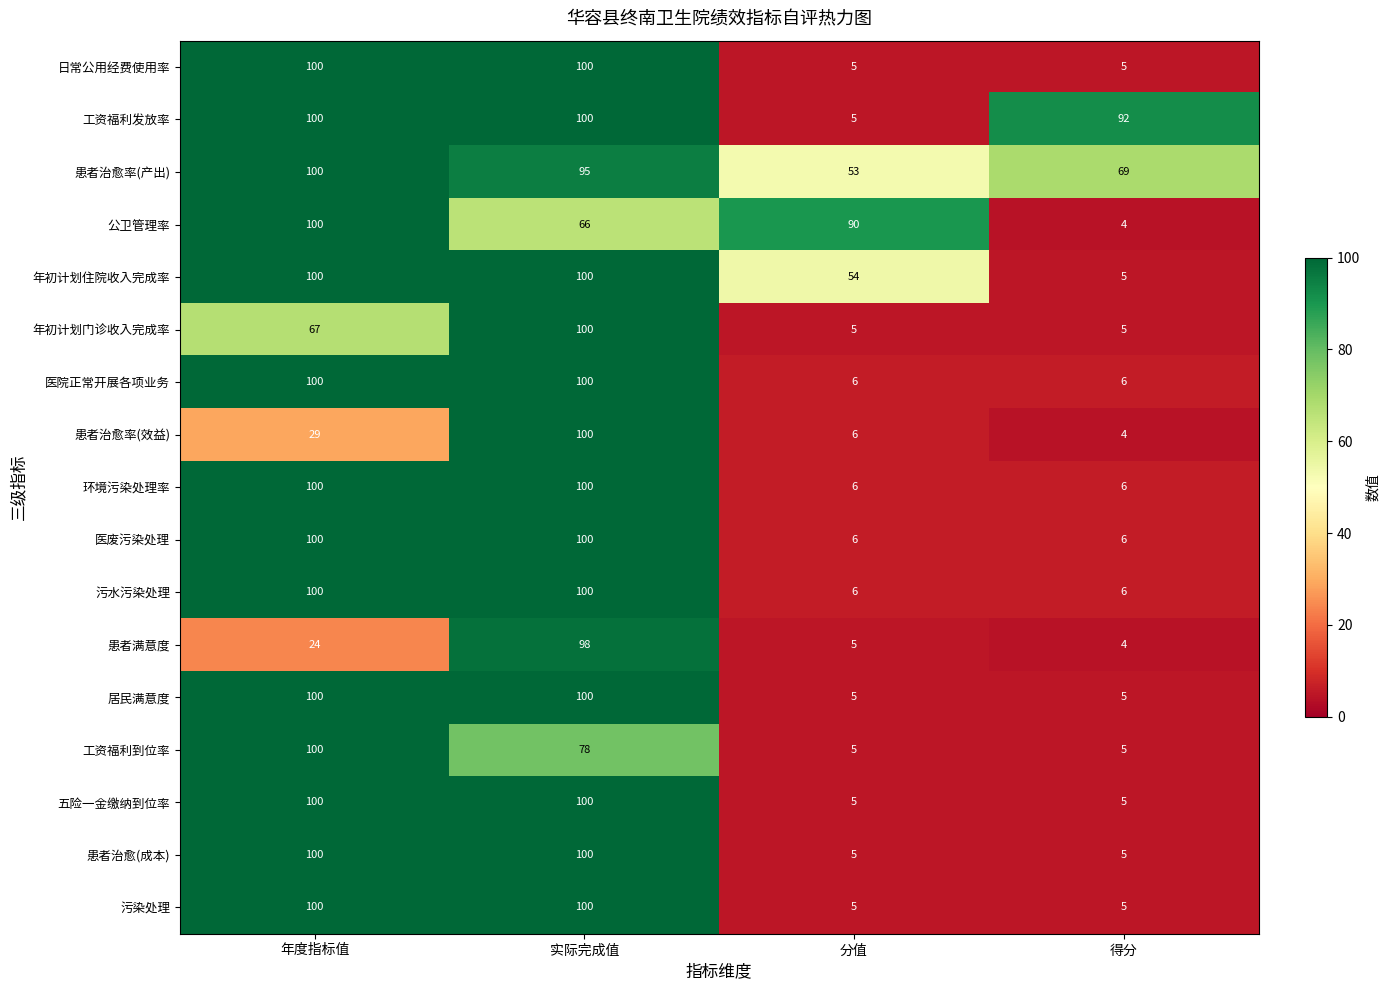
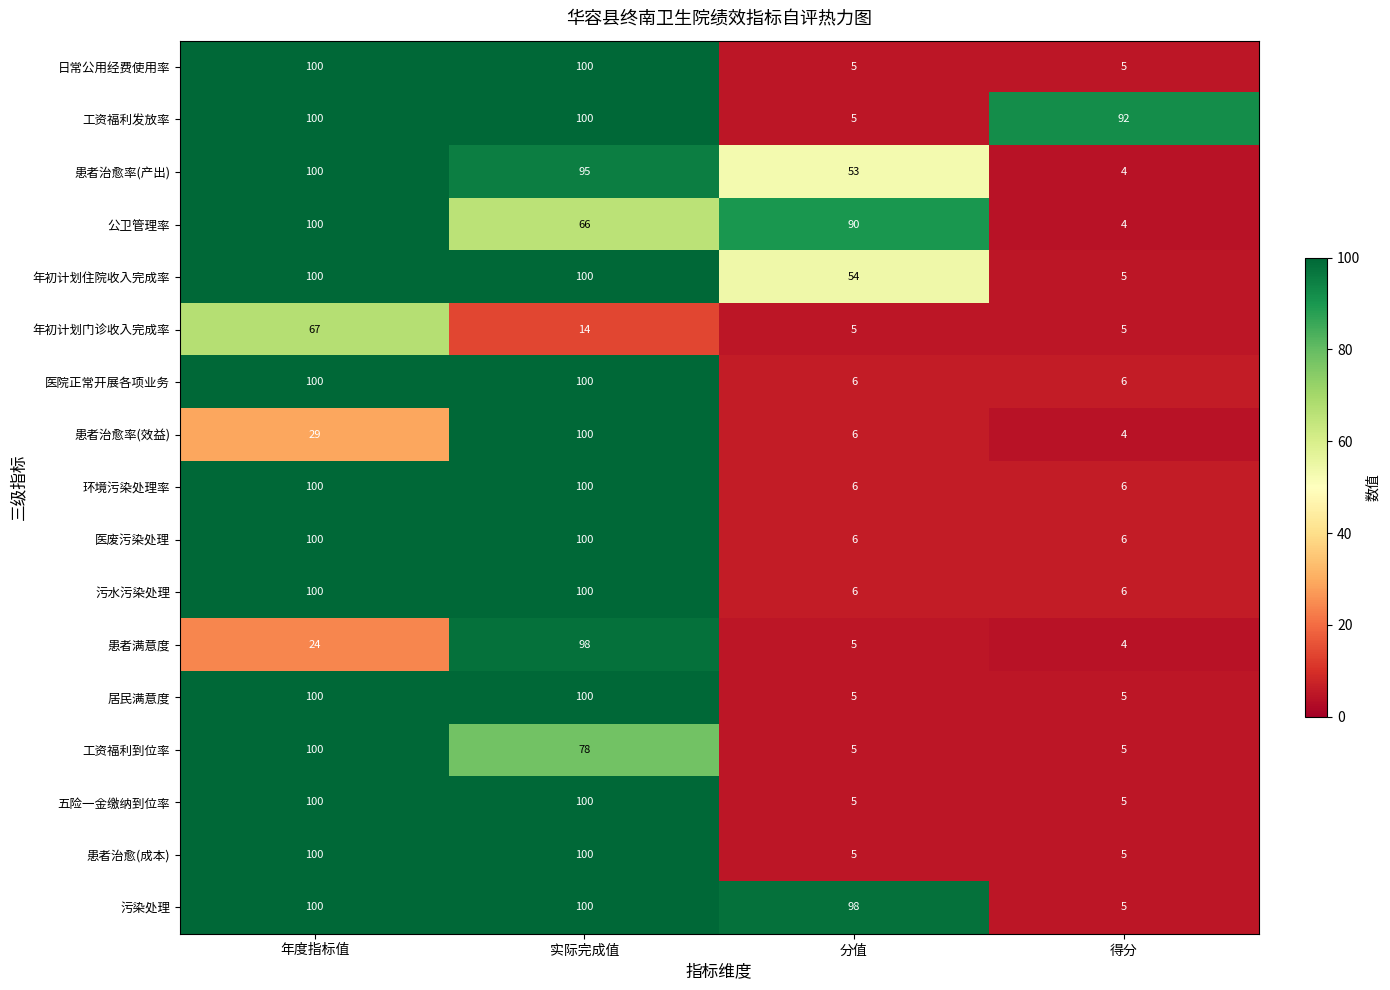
患者治愈率(产出), 得分: 69 -> 4
年初计划门诊收入完成率, 实际完成值: 100 -> 14
污染处理, 分值: 5 -> 98
